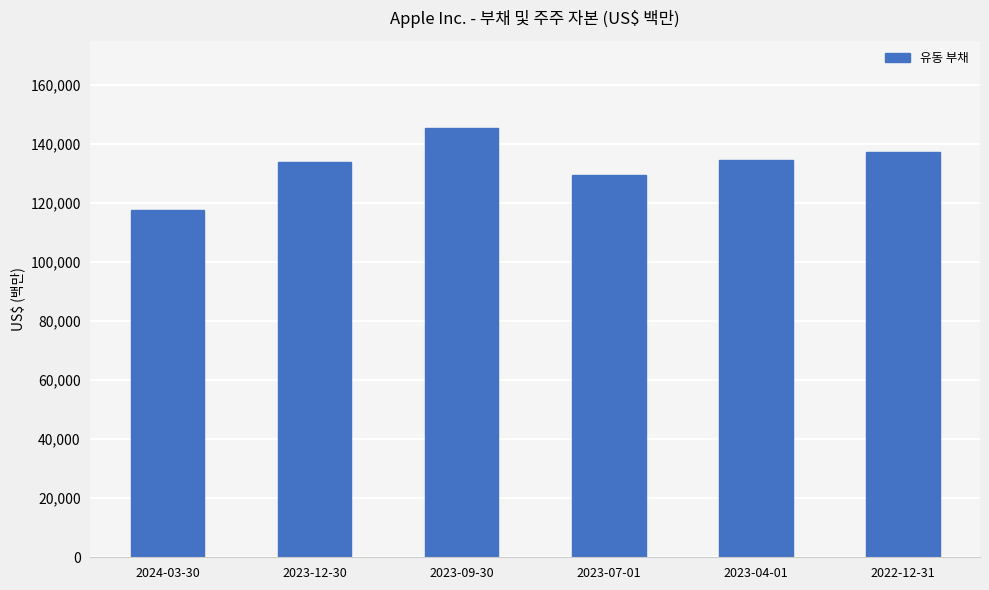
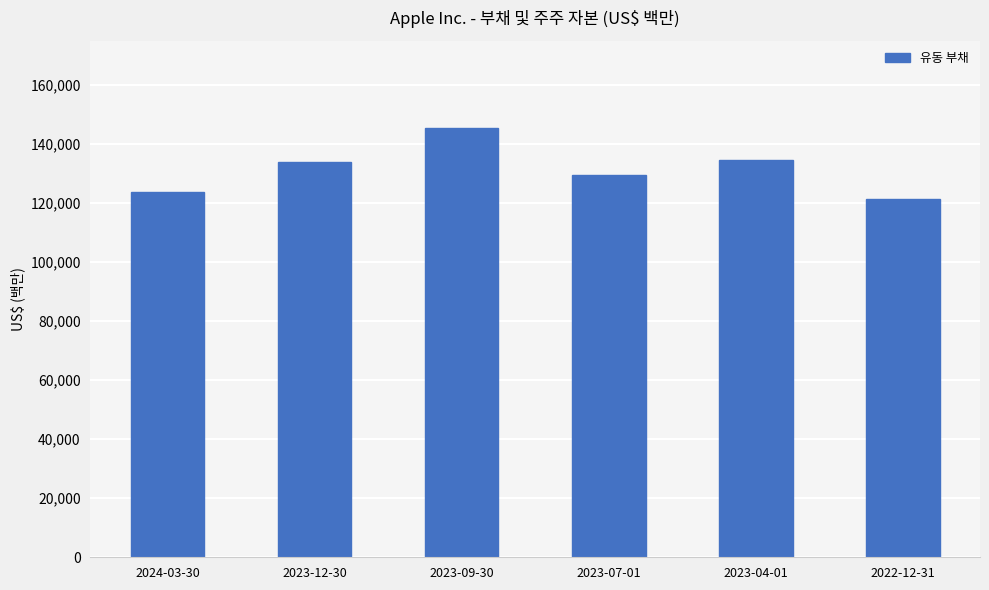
2024-03-30: 118,000 -> 124,000
2022-12-31: 137,000 -> 121,000
